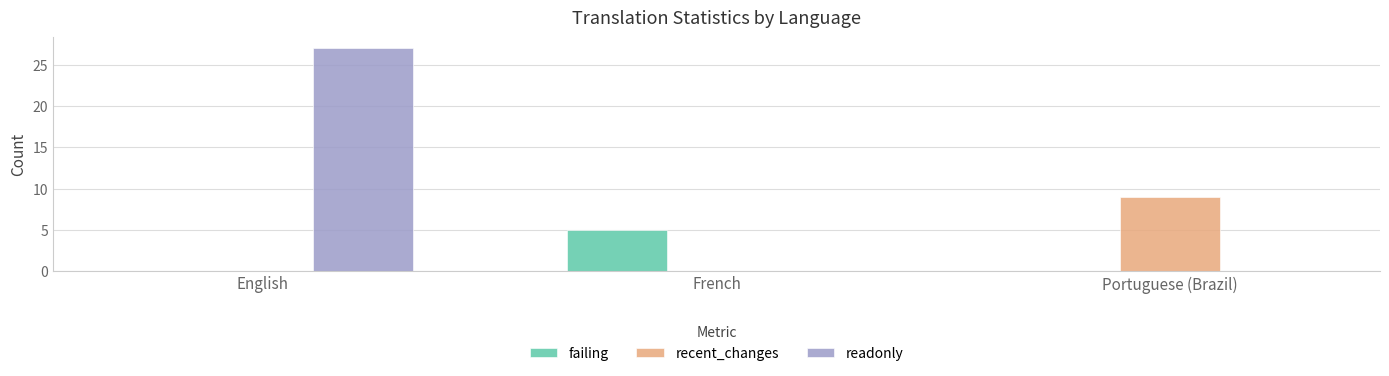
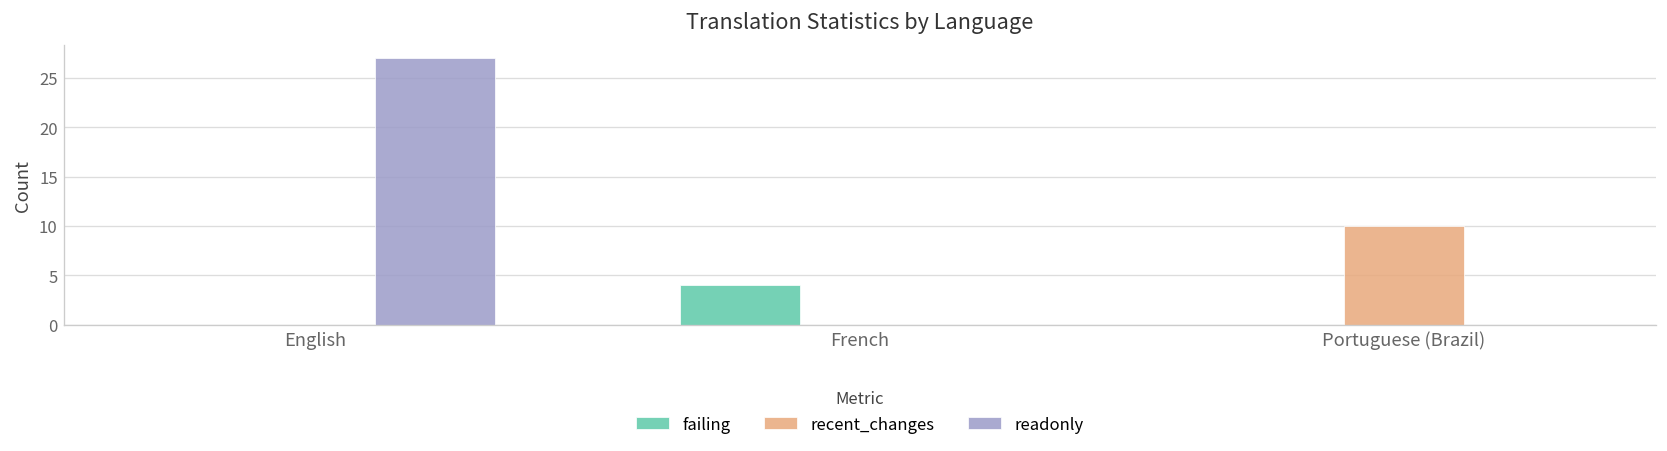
failing, French: 5 -> 4
recent_changes, Portuguese (Brazil): 9 -> 10
